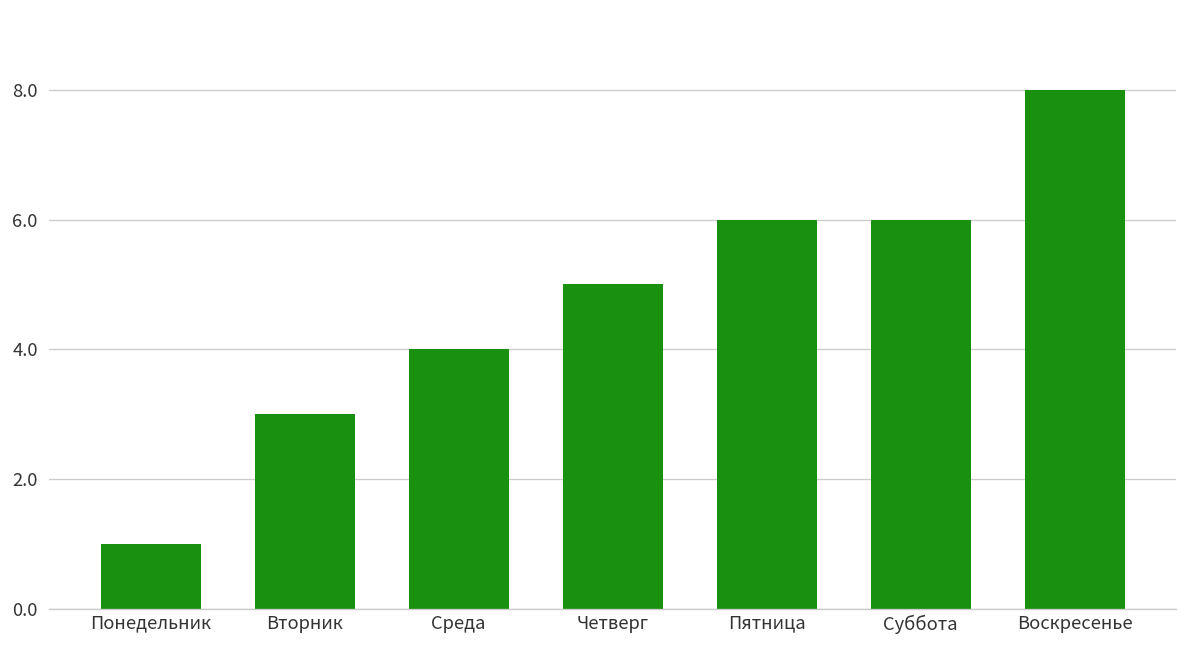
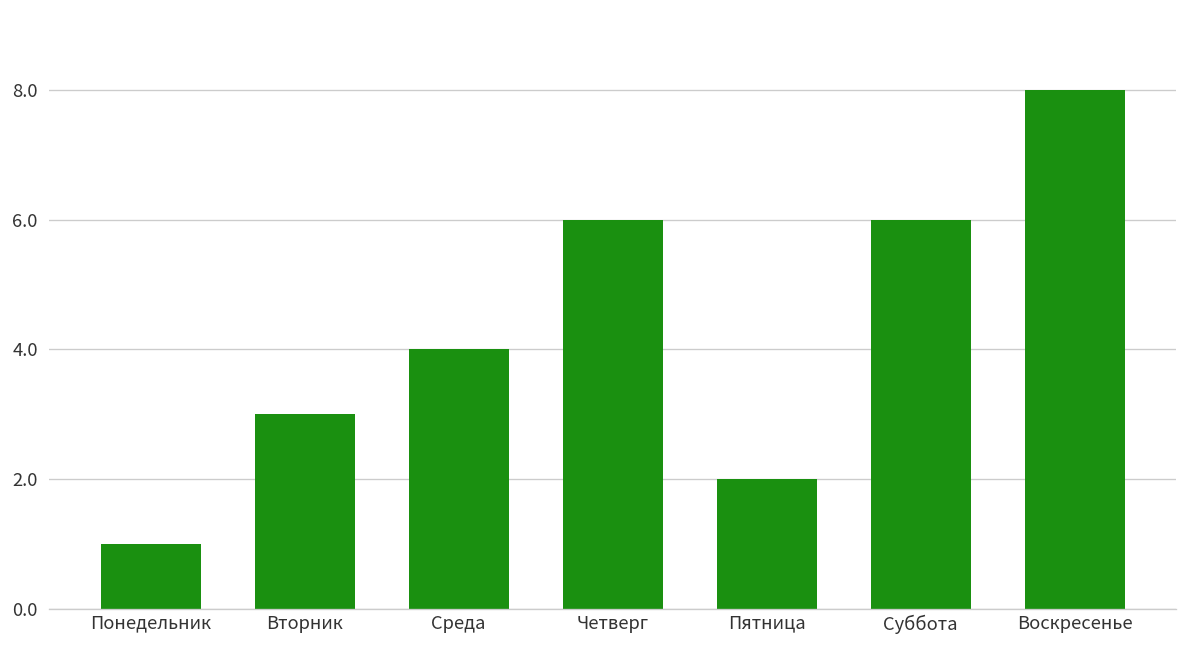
Четверг: 5 -> 6
Пятница: 6 -> 2
